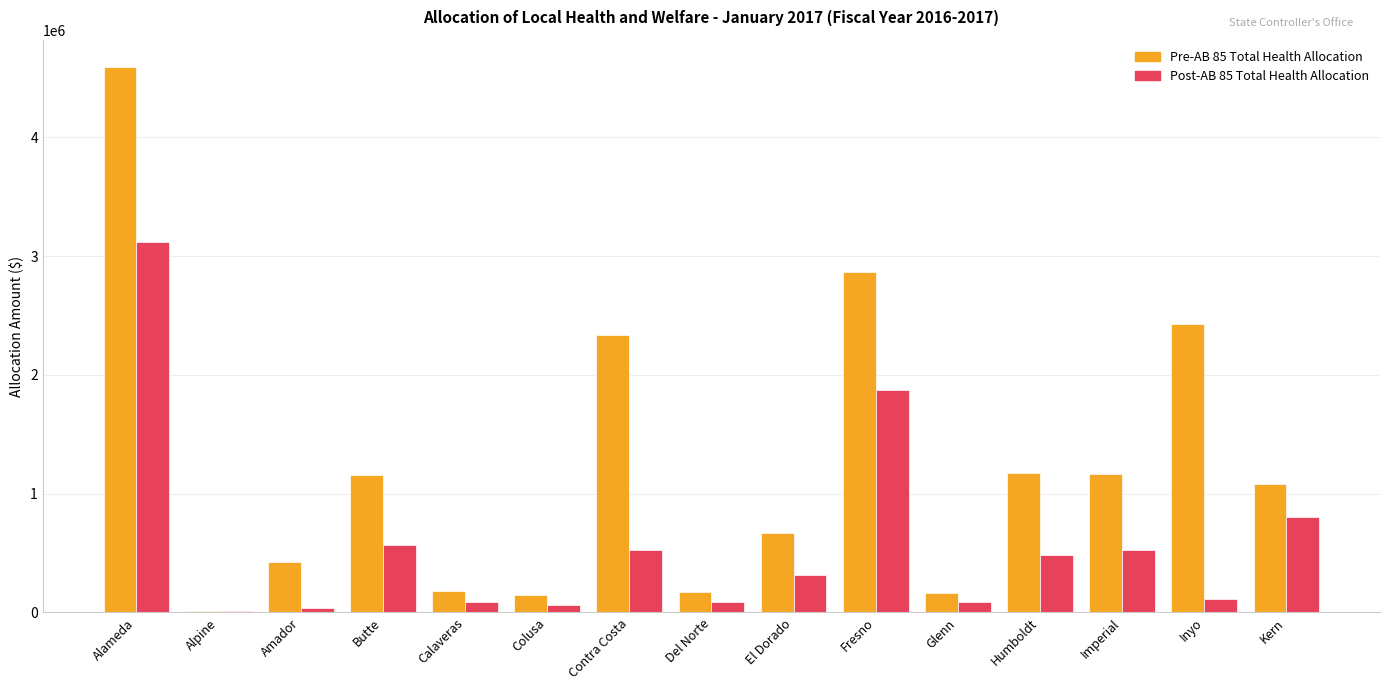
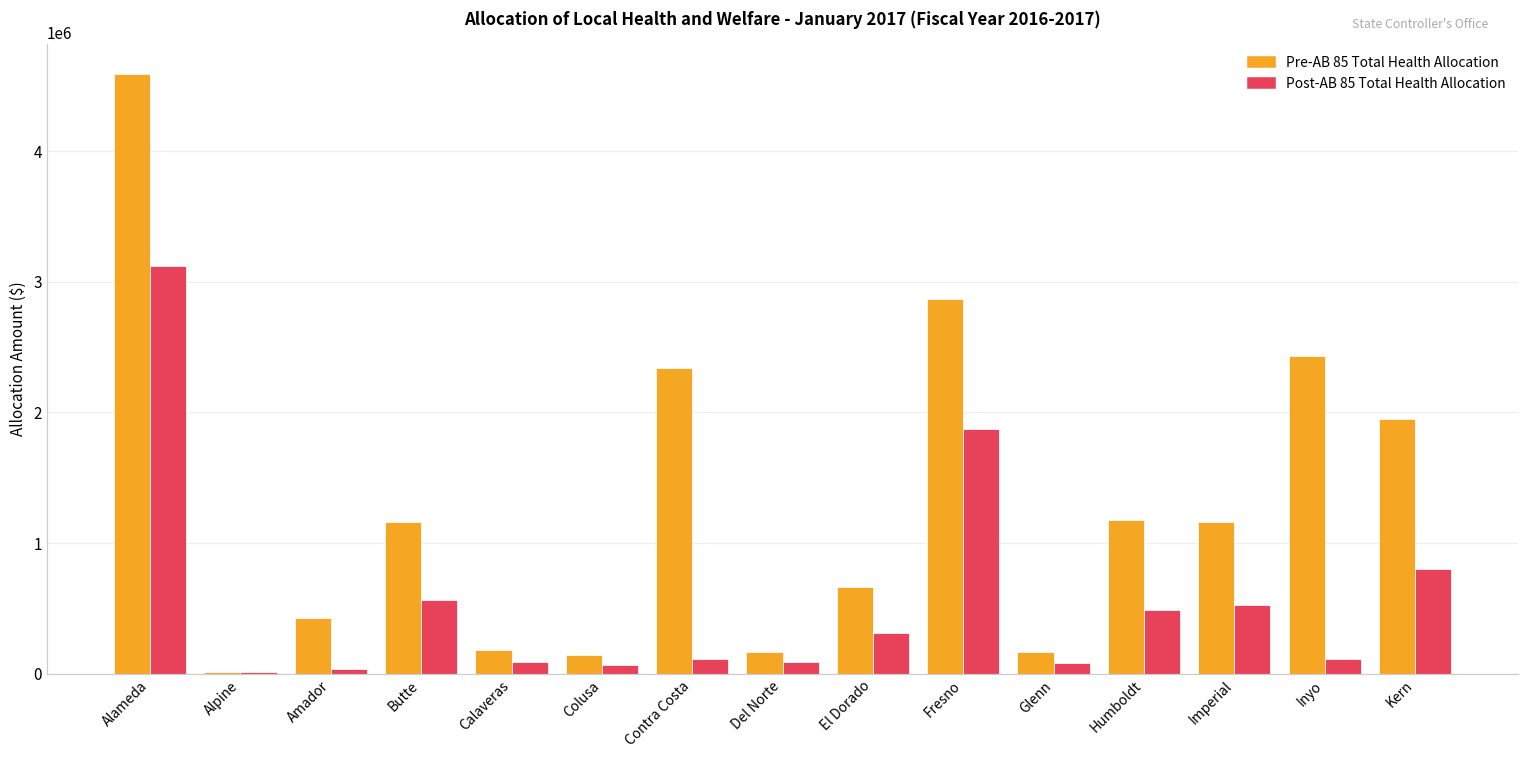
Post-AB 85 Total Health Allocation, Contra Costa: 530000 -> 120000
Pre-AB 85 Total Health Allocation, Kern: 1080000 -> 1950000
